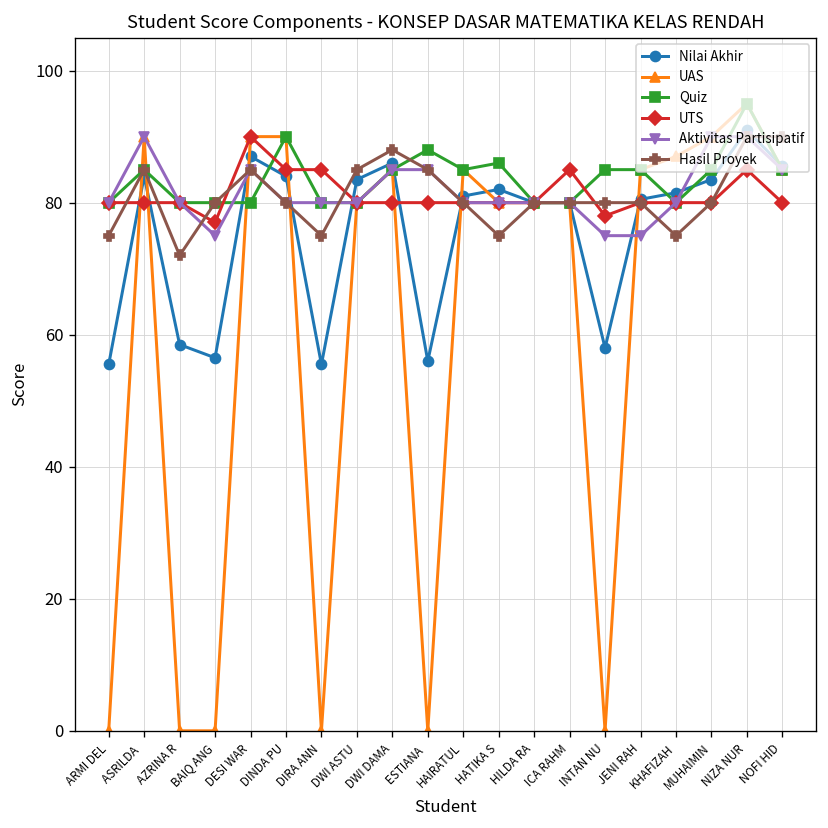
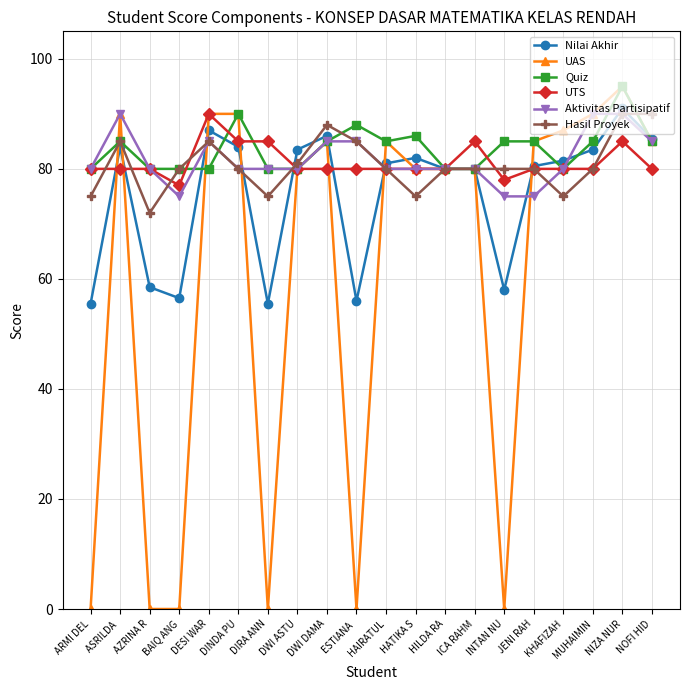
Hasil Proyek, DWI ASTU: 85 -> 81
